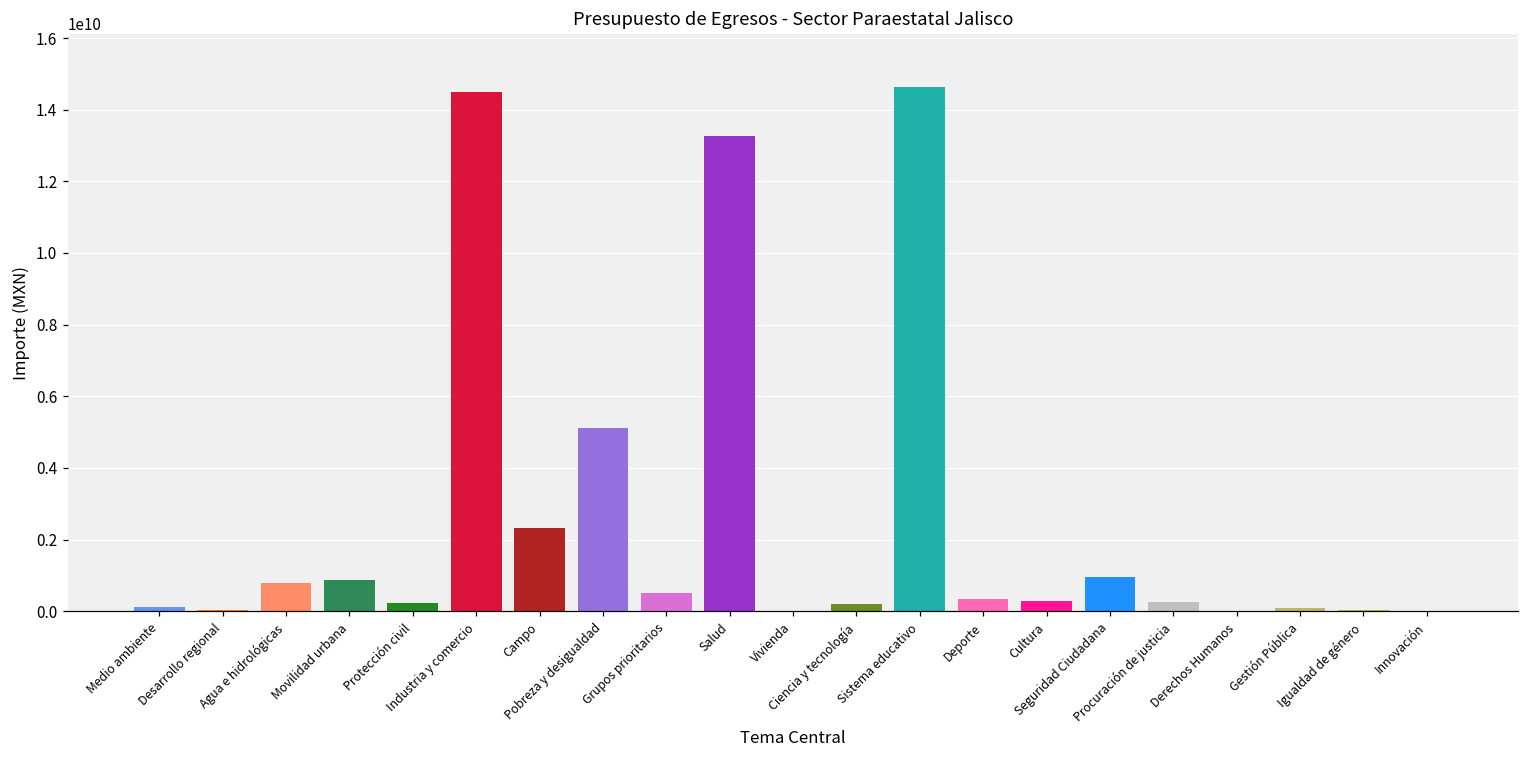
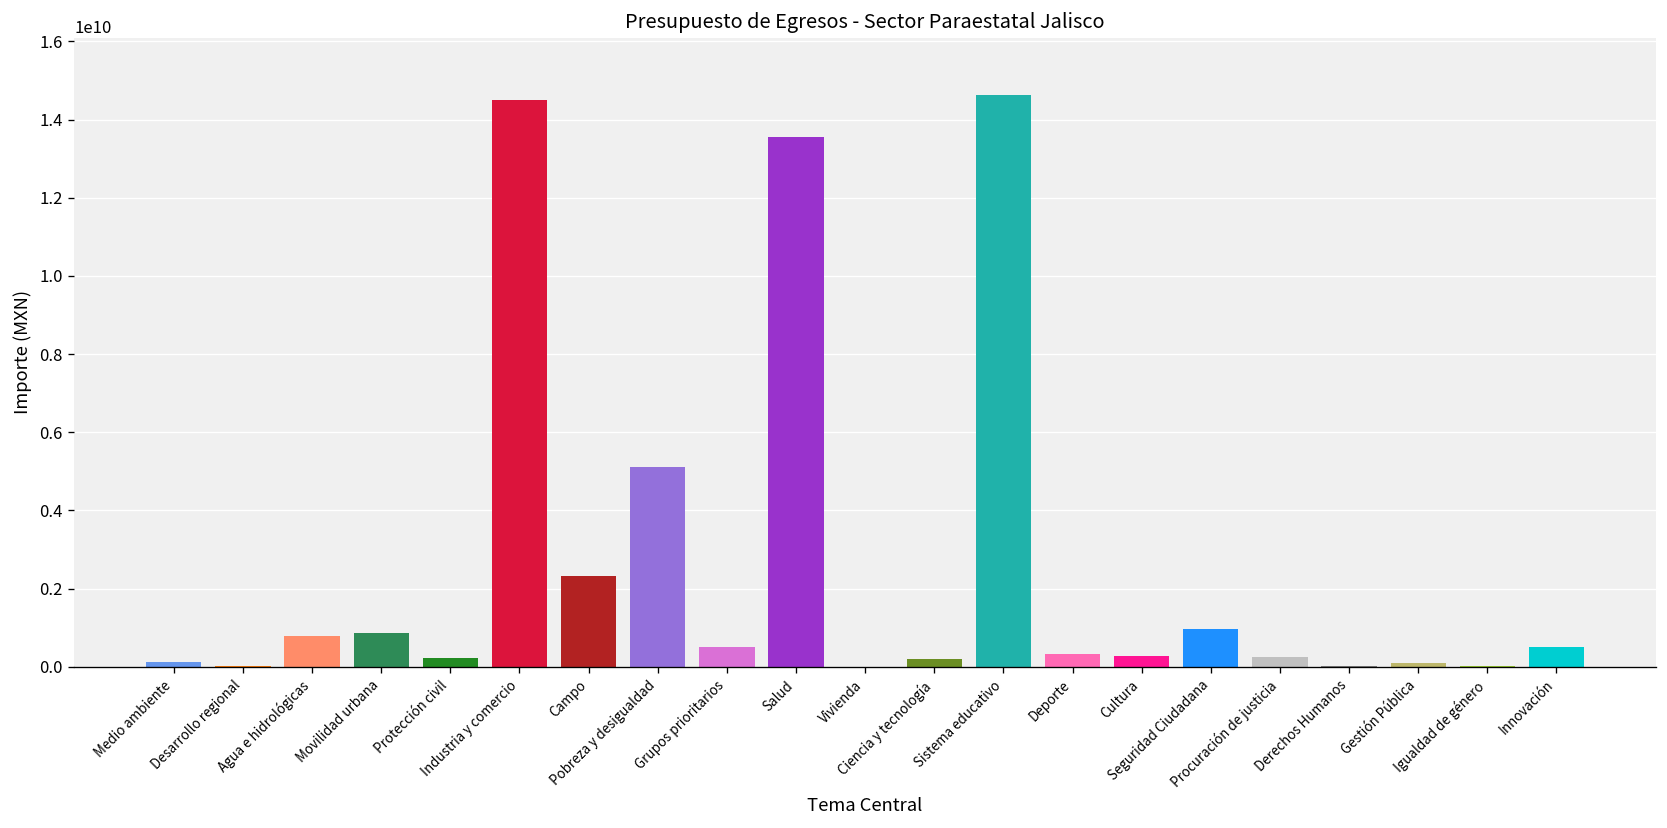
Salud: 13300000000 -> 13600000000
Innovación: 0 -> 500000000
